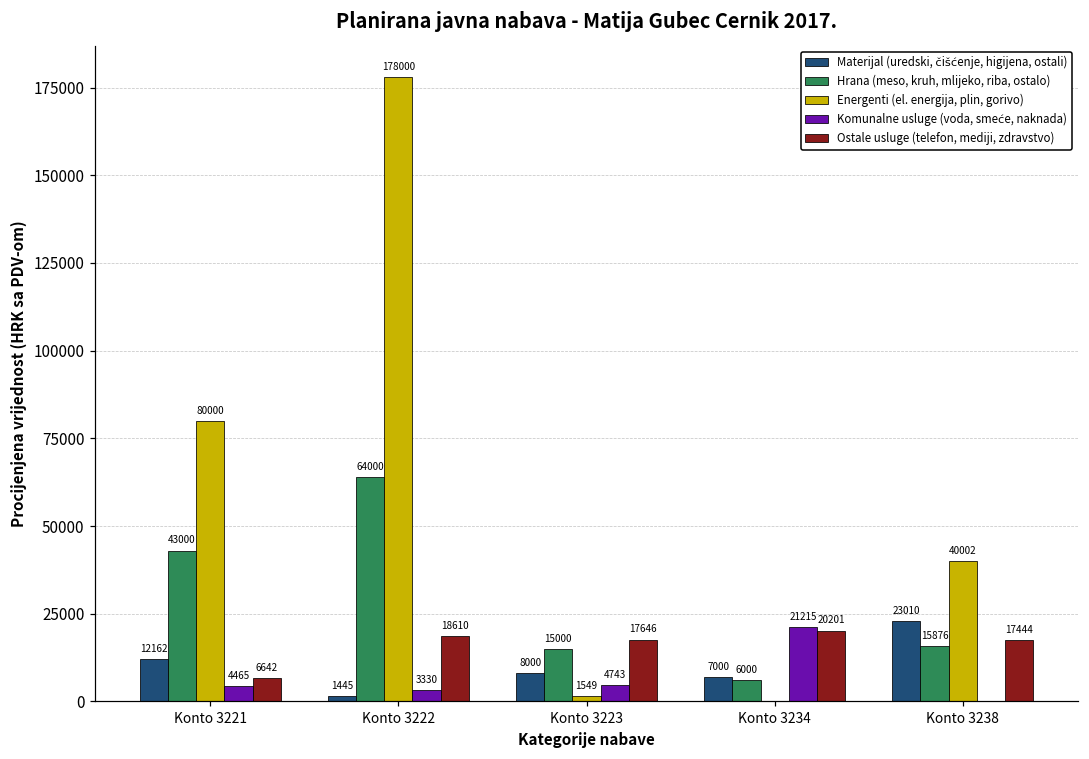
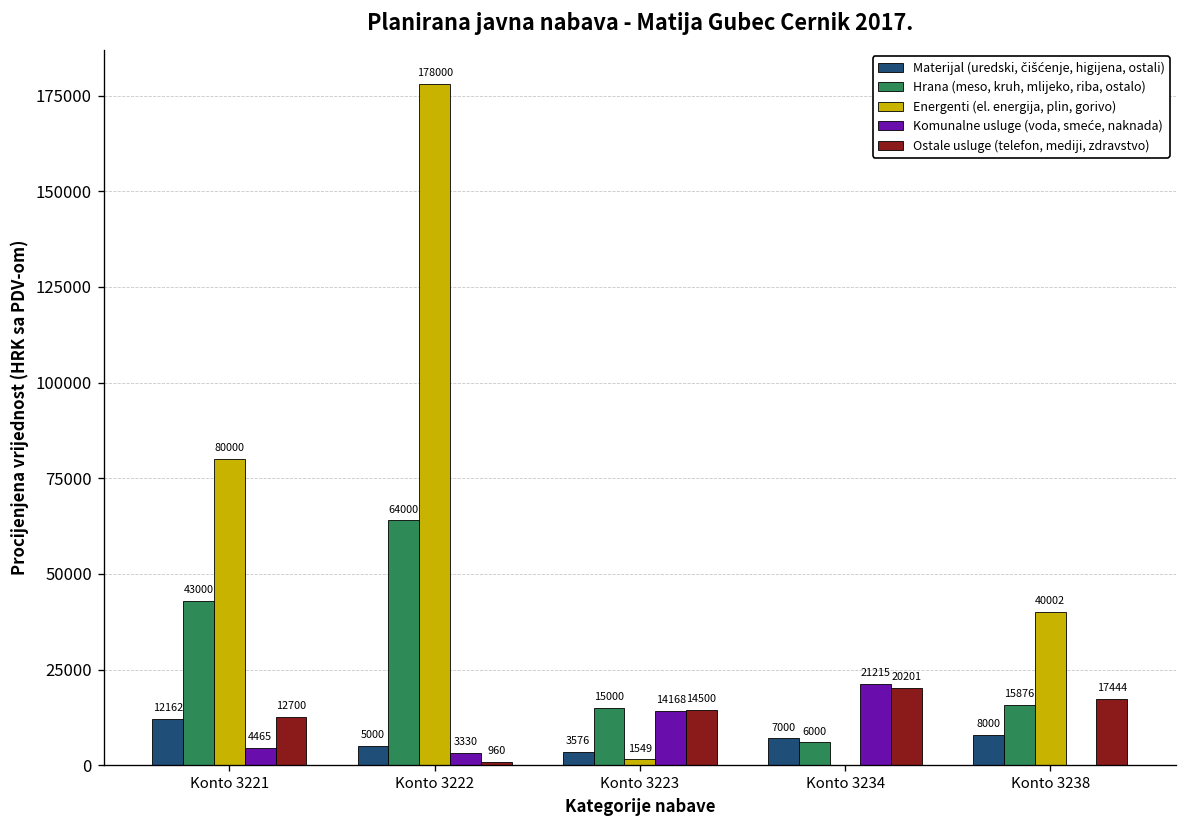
Ostale usluge (telefon, mediji, zdravstvo), Konto 3221: 6642 -> 12700
Materijal (uredski, čišćenje, higijena, ostali), Konto 3222: 1445 -> 5000
Ostale usluge (telefon, mediji, zdravstvo), Konto 3222: 18610 -> 960
Materijal (uredski, čišćenje, higijena, ostali), Konto 3223: 8000 -> 3576
Komunalne usluge (voda, smeće, naknada), Konto 3223: 4743 -> 14168
Ostale usluge (telefon, mediji, zdravstvo), Konto 3223: 17646 -> 14500
Materijal (uredski, čišćenje, higijena, ostali), Konto 3238: 23010 -> 8000
